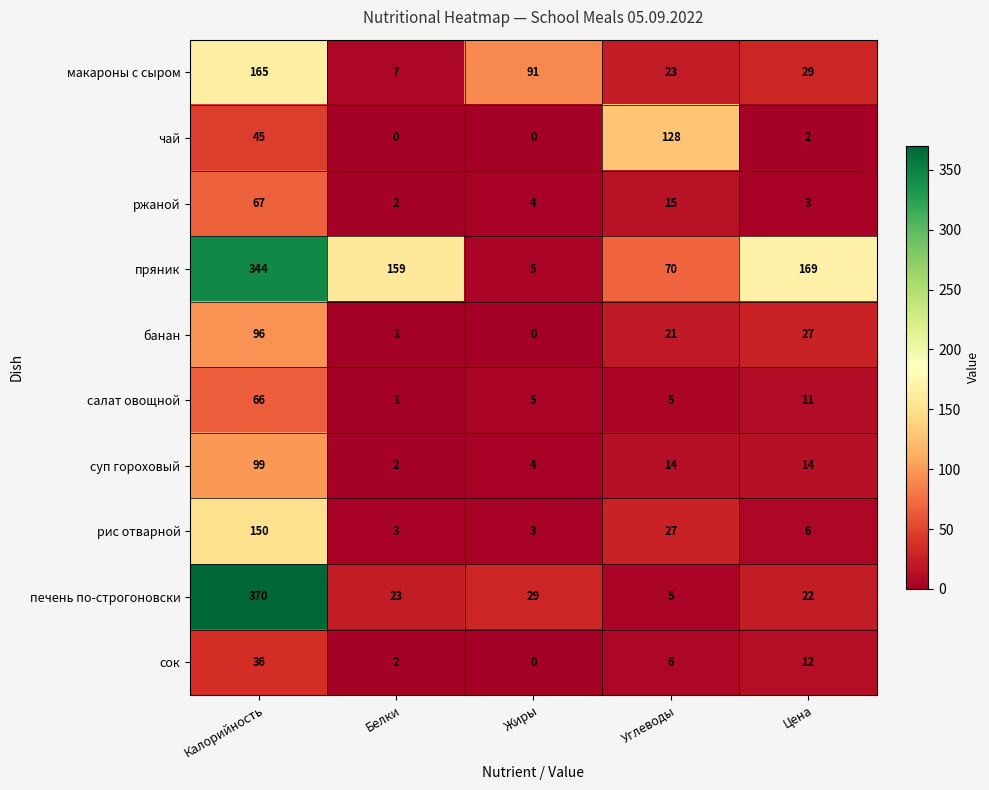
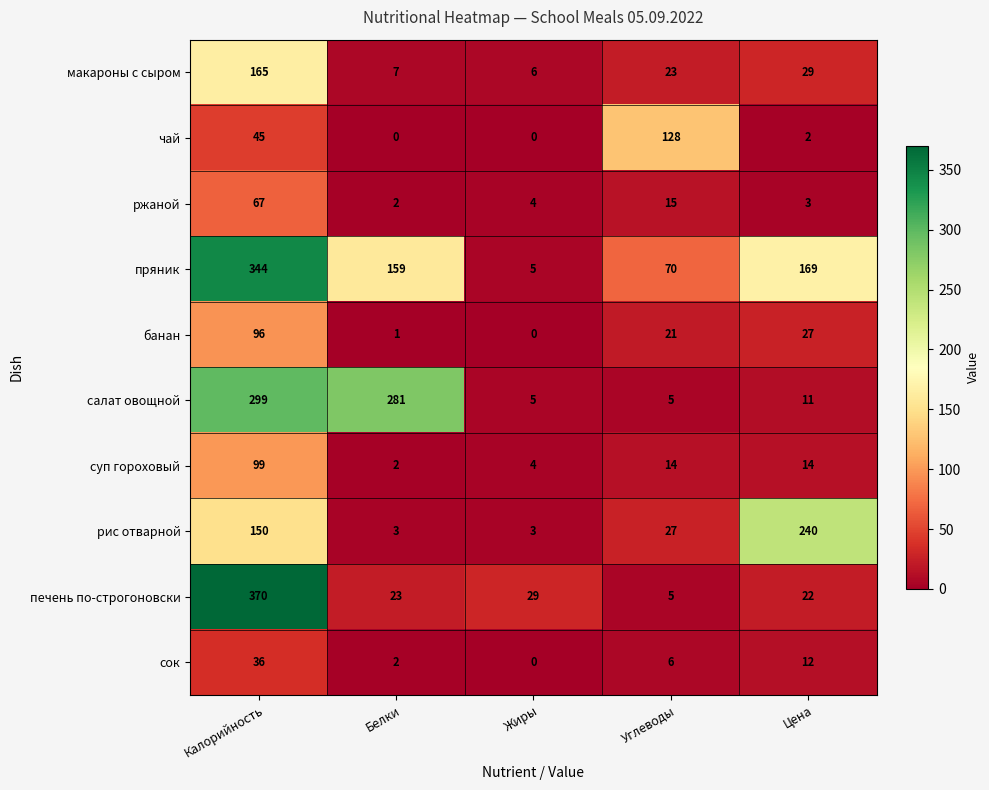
макароны с сыром, Жиры: 91 -> 6
салат овощной, Калорийность: 66 -> 299
салат овощной, Белки: 1 -> 281
рис отварной, Цена: 6 -> 240
